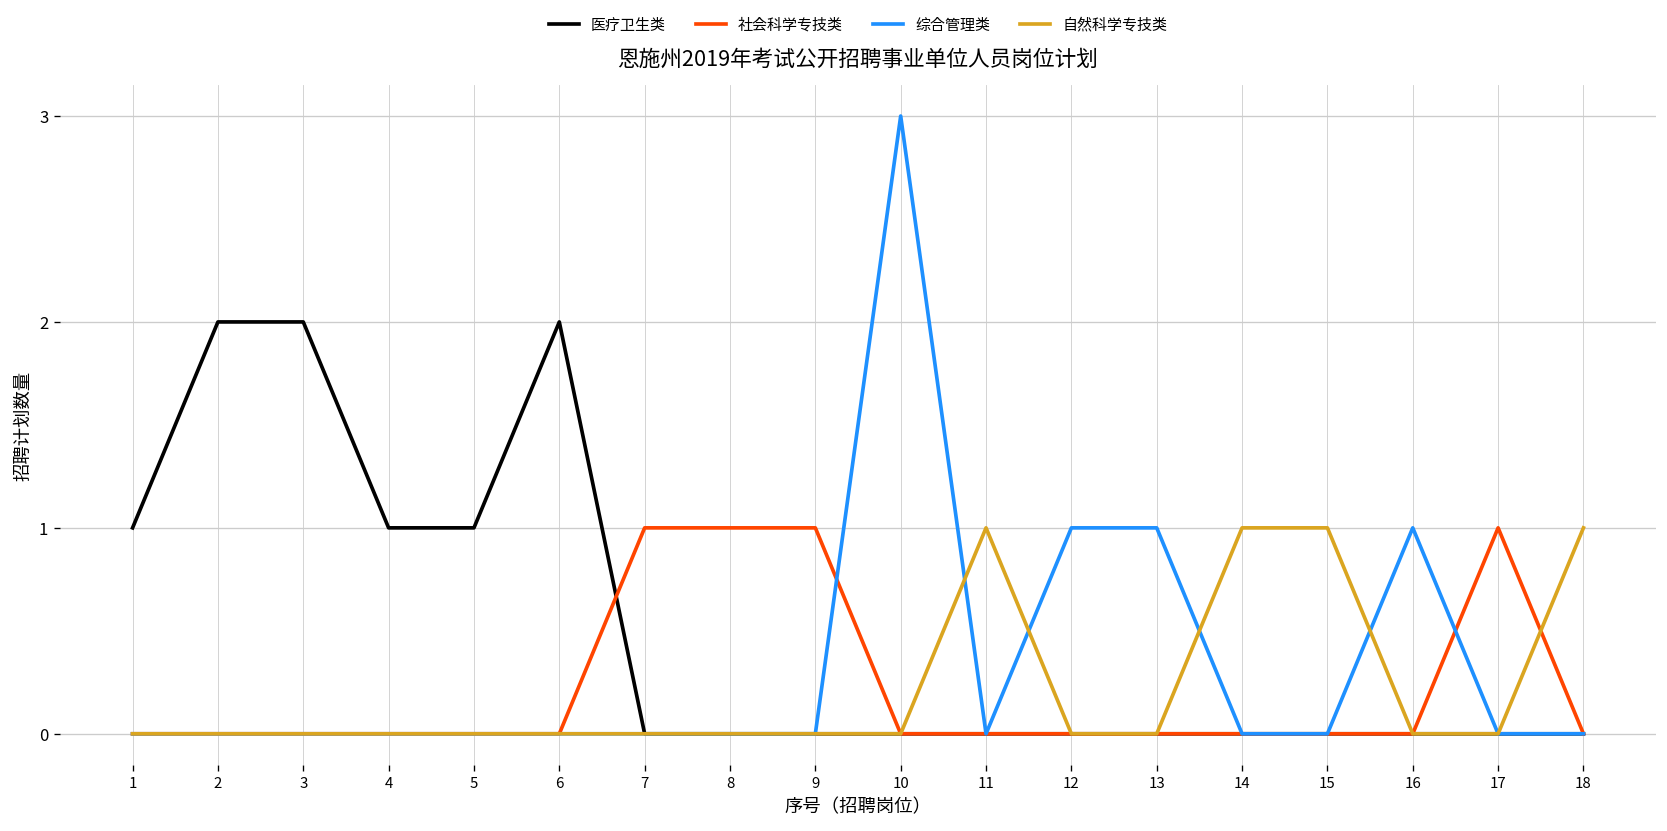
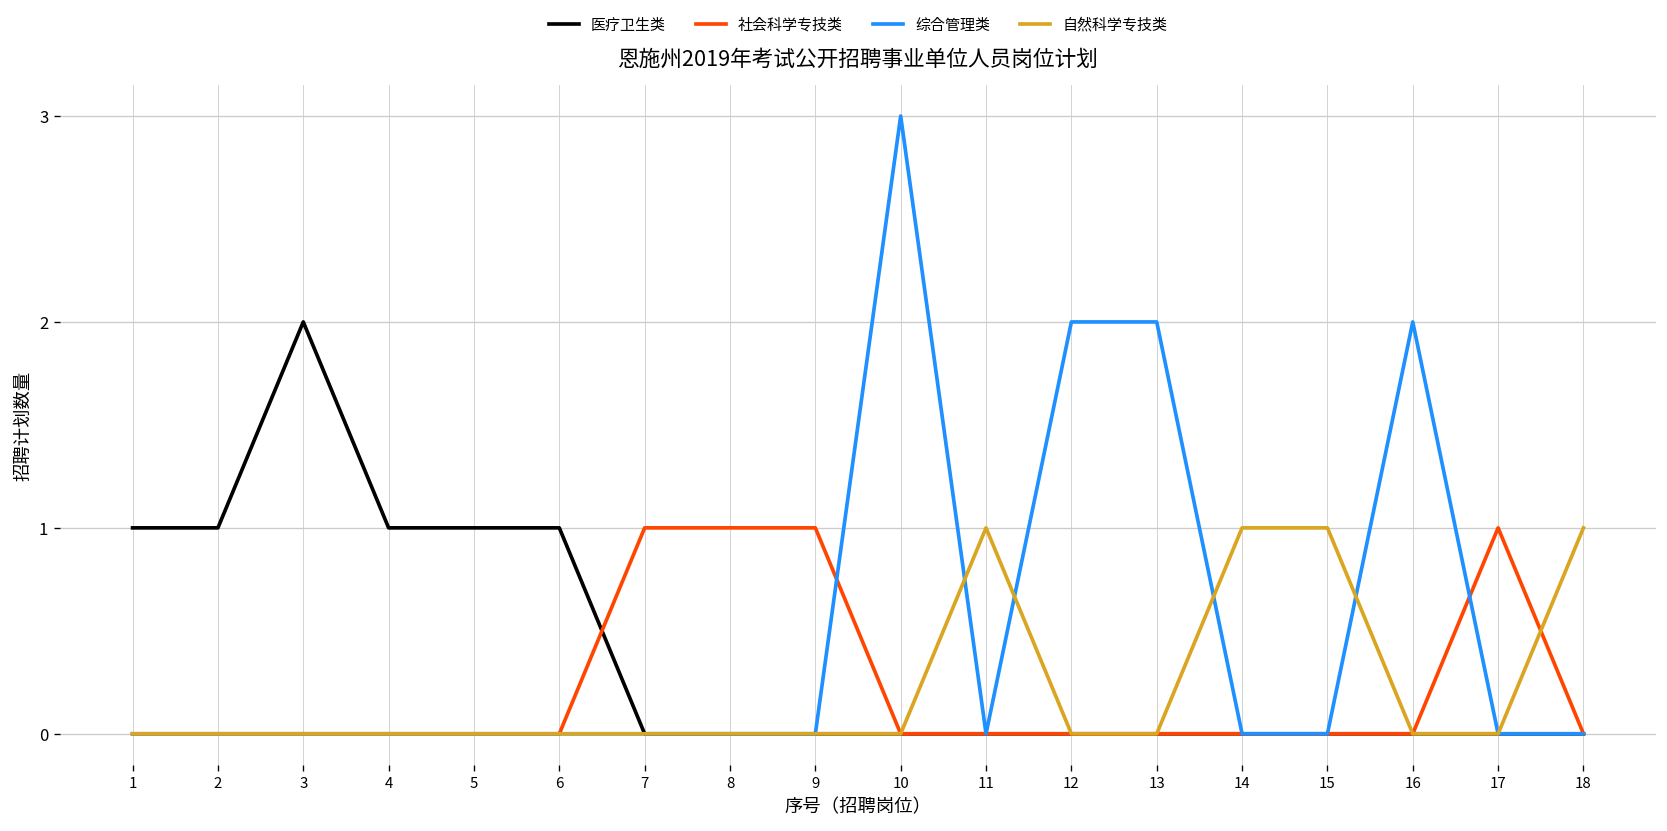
医疗卫生类, 2: 2 -> 1
医疗卫生类, 6: 2 -> 1
综合管理类, 12: 1 -> 2
综合管理类, 13: 1 -> 2
综合管理类, 16: 1 -> 2
